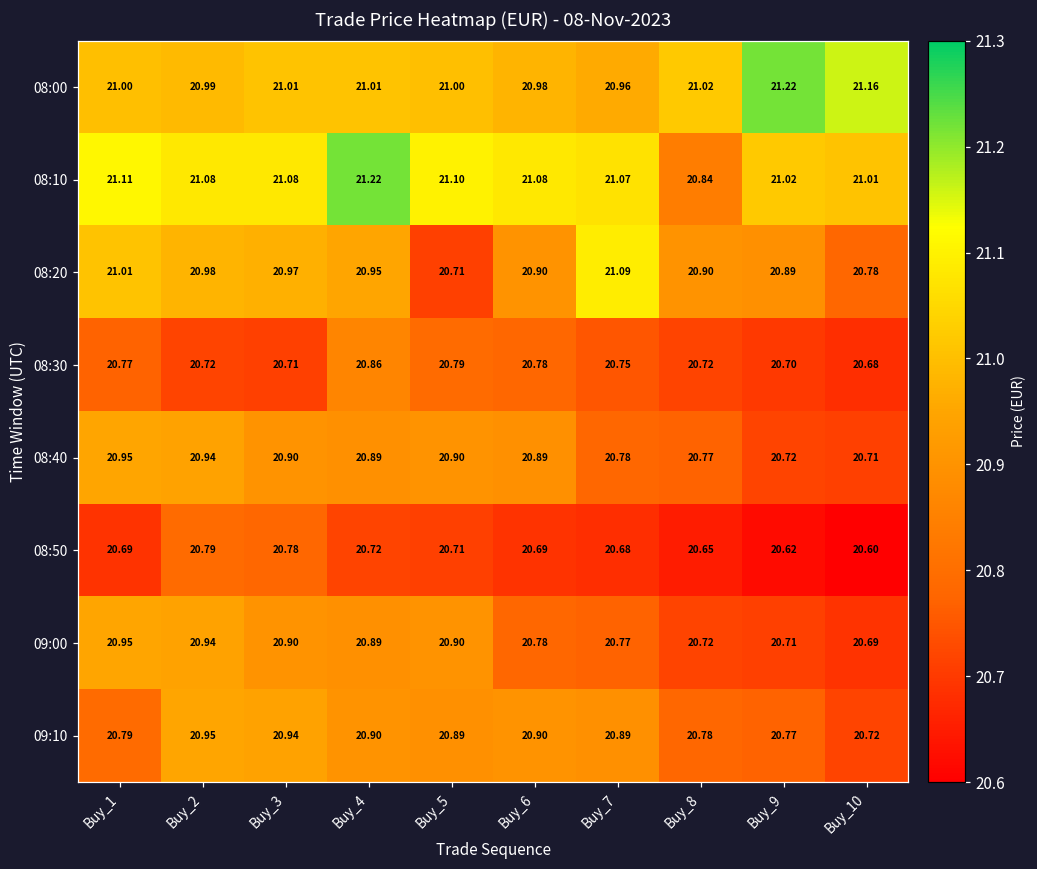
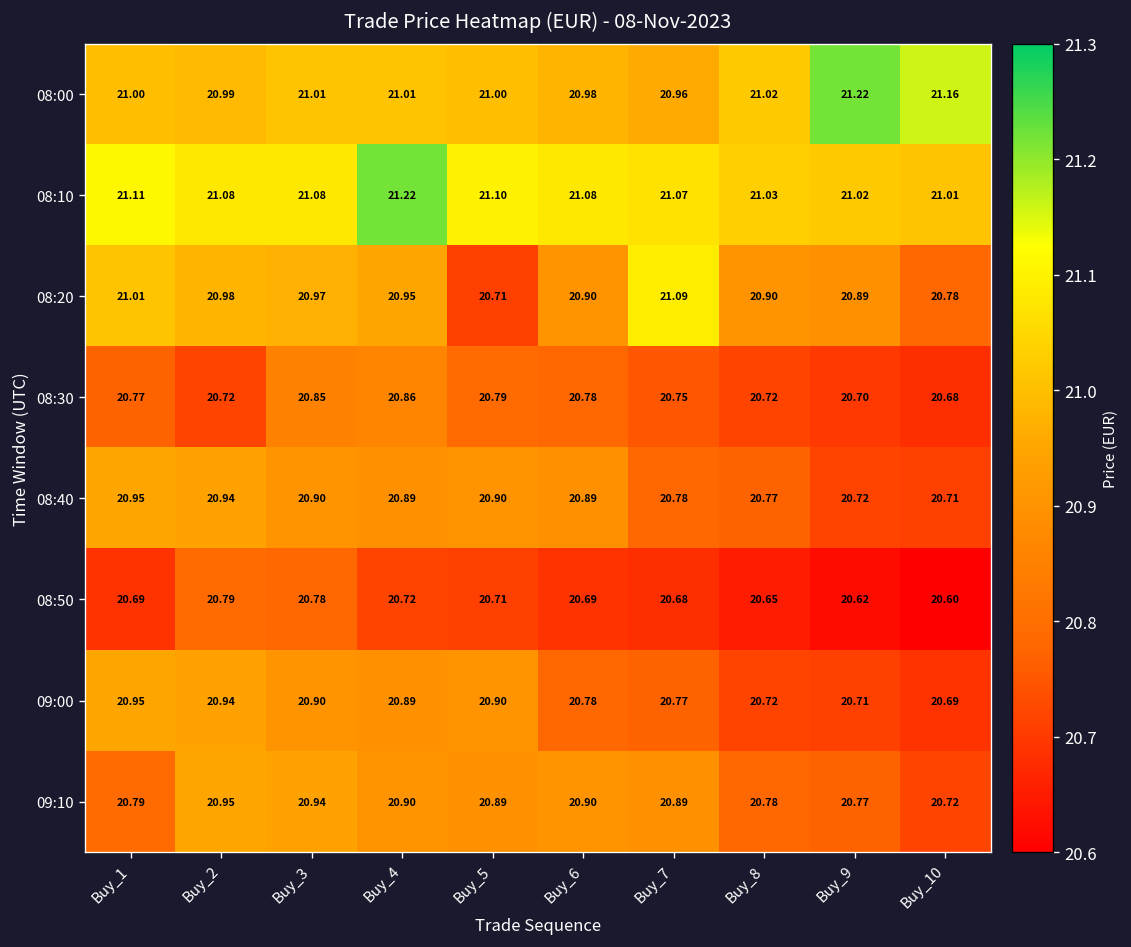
08:10, Buy_8: 20.84 -> 21.03
08:30, Buy_3: 20.71 -> 20.85
